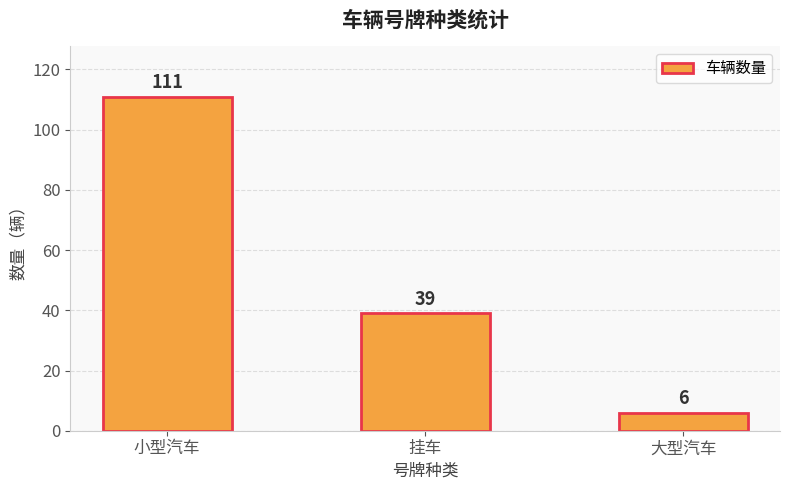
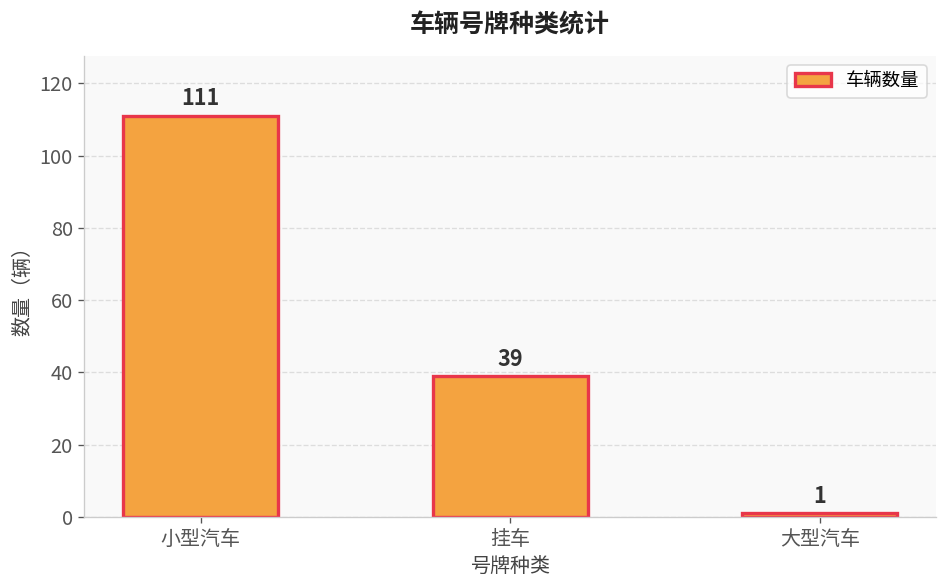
大型汽车: 6 -> 1
